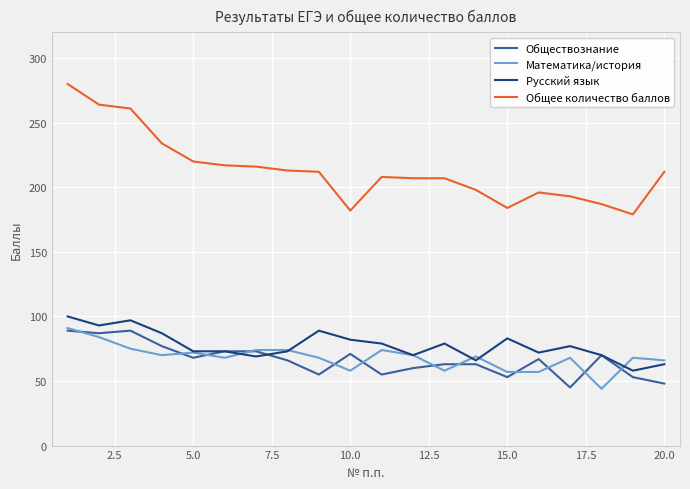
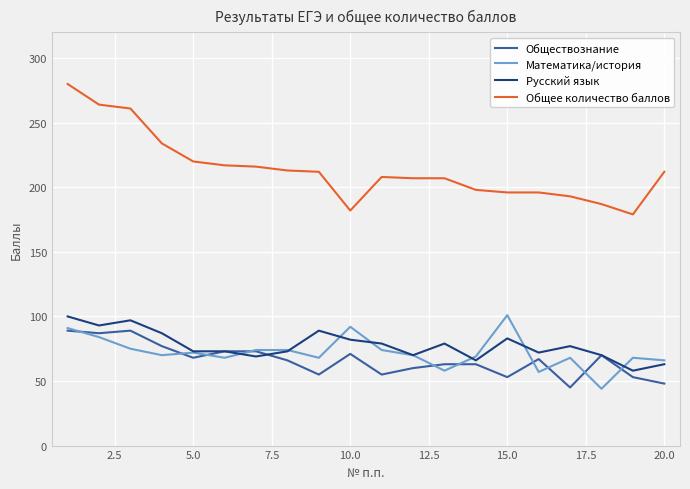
Математика/история, 10.0: 58 -> 92
Математика/история, 15.0: 57 -> 101
Общее количество баллов, 15.0: 184 -> 196
